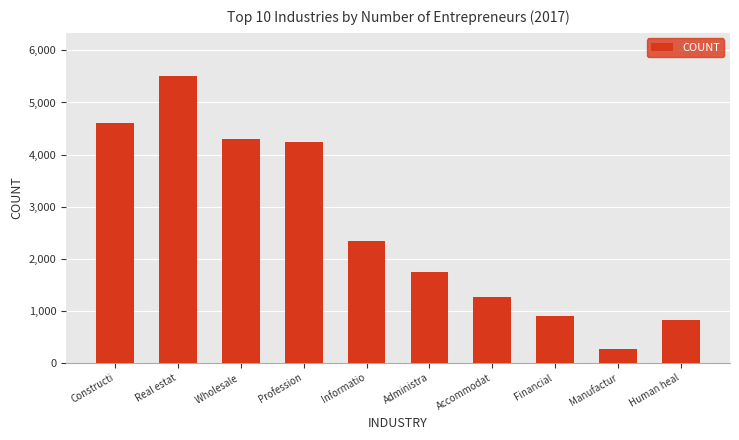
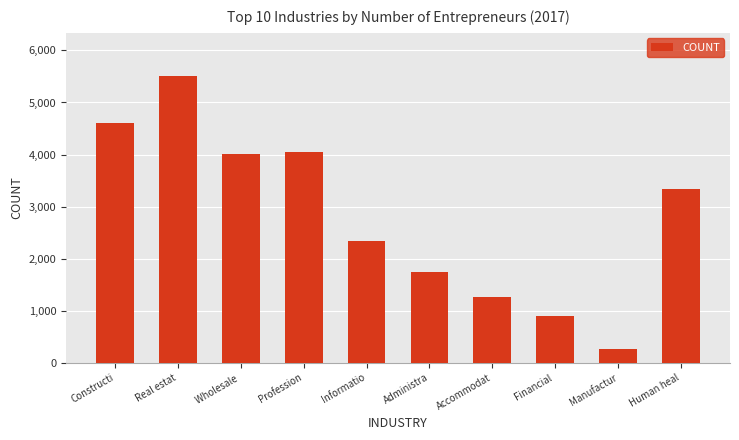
Wholesale: 4,300 -> 4,000
Profession: 4,200 -> 4,000
Human heal: 800 -> 3,300
